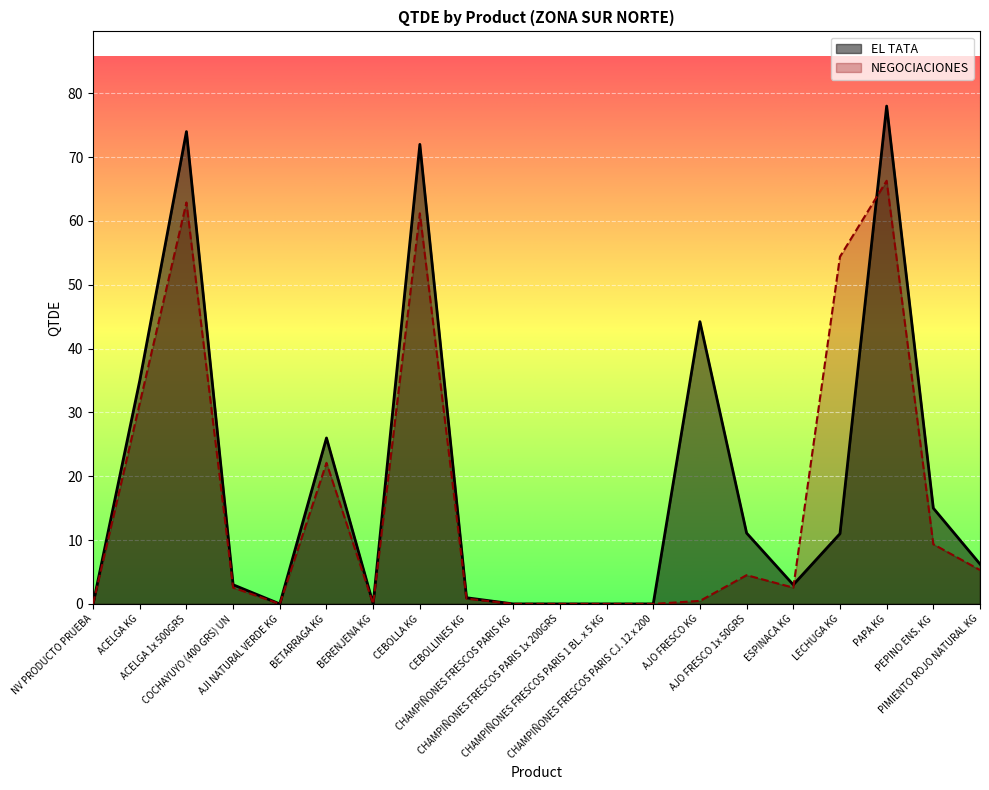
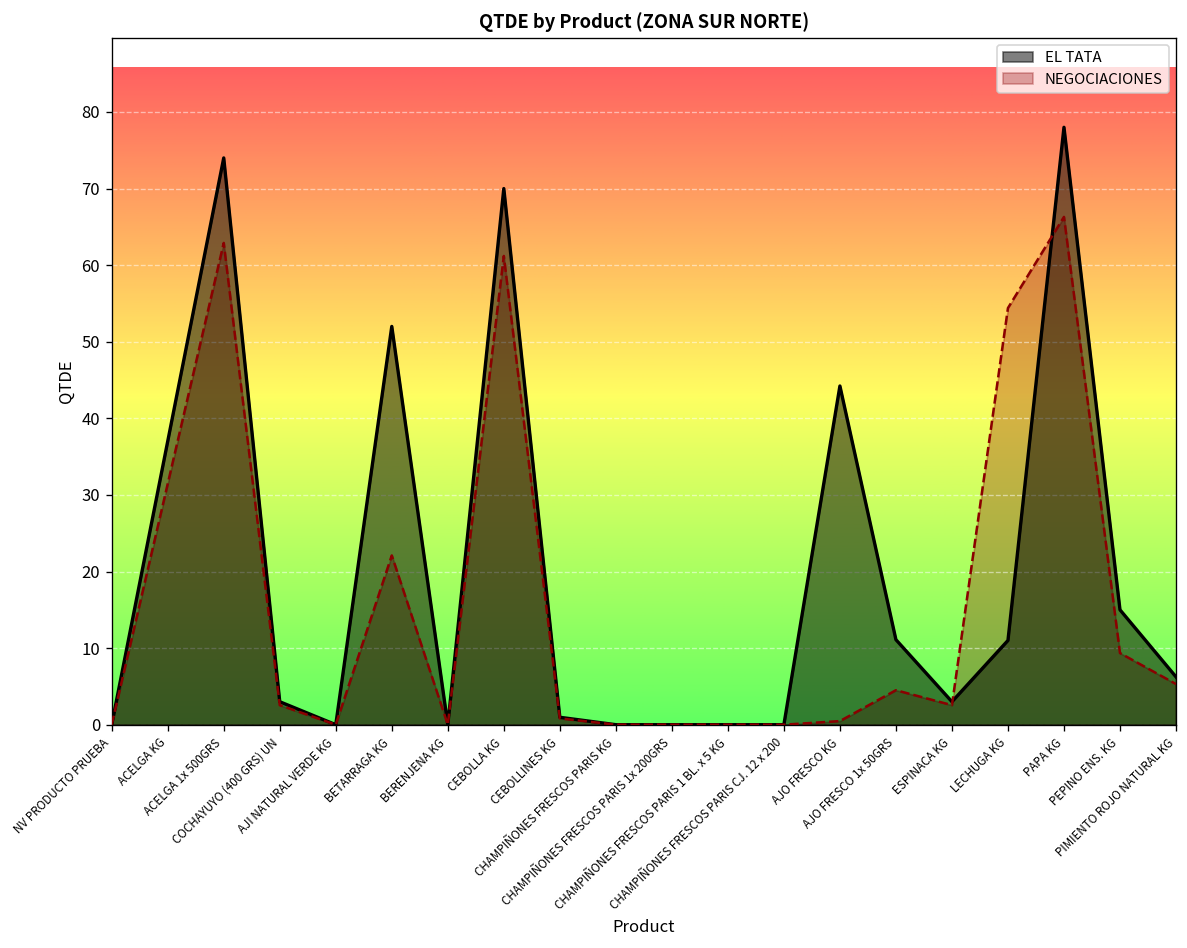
EL TATA, ACELGA KG: 35 -> 37
EL TATA, BETARRAGA KG: 26 -> 52
EL TATA, CEBOLLA KG: 72 -> 70
